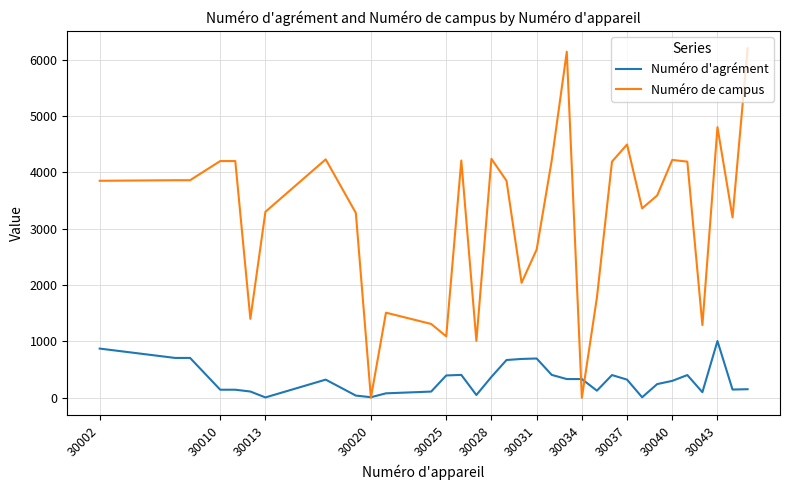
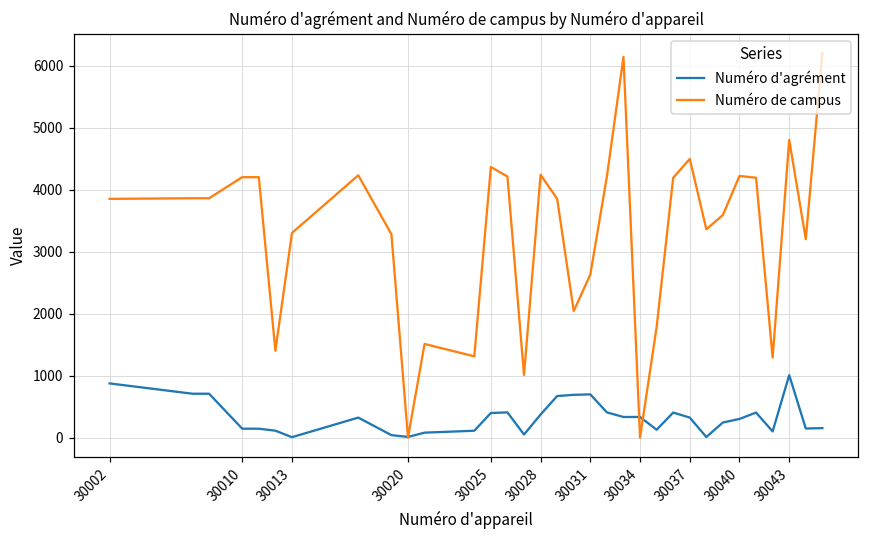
Numéro de campus, 30025: 1100 -> 4400
